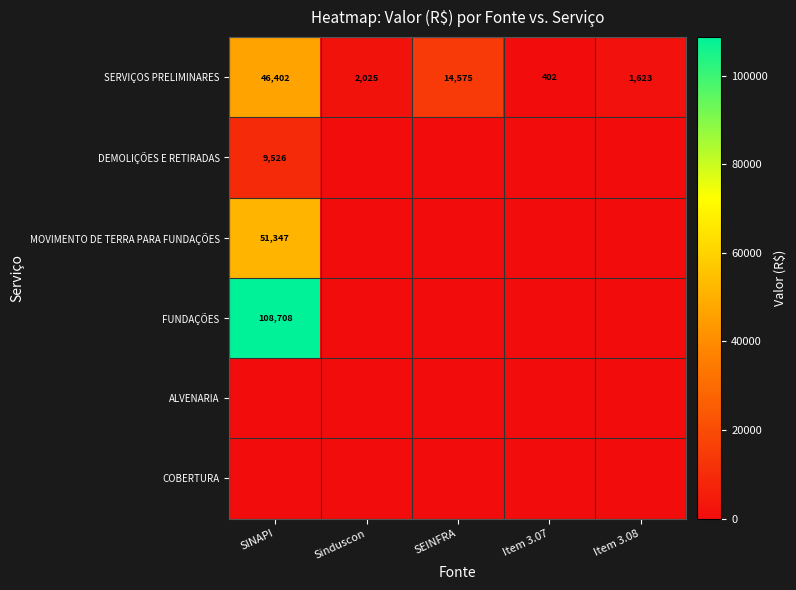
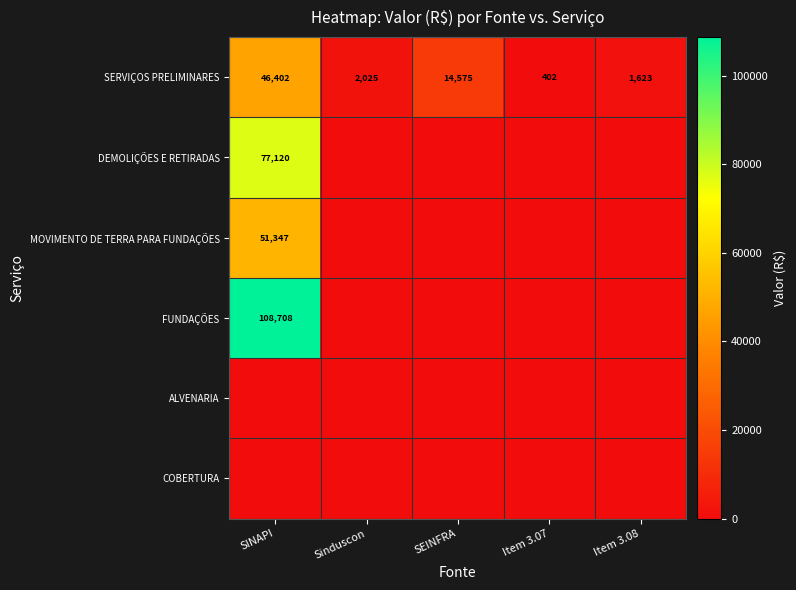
DEMOLIÇÕES E RETIRADAS, SINAPI: 9,526 -> 77,120
